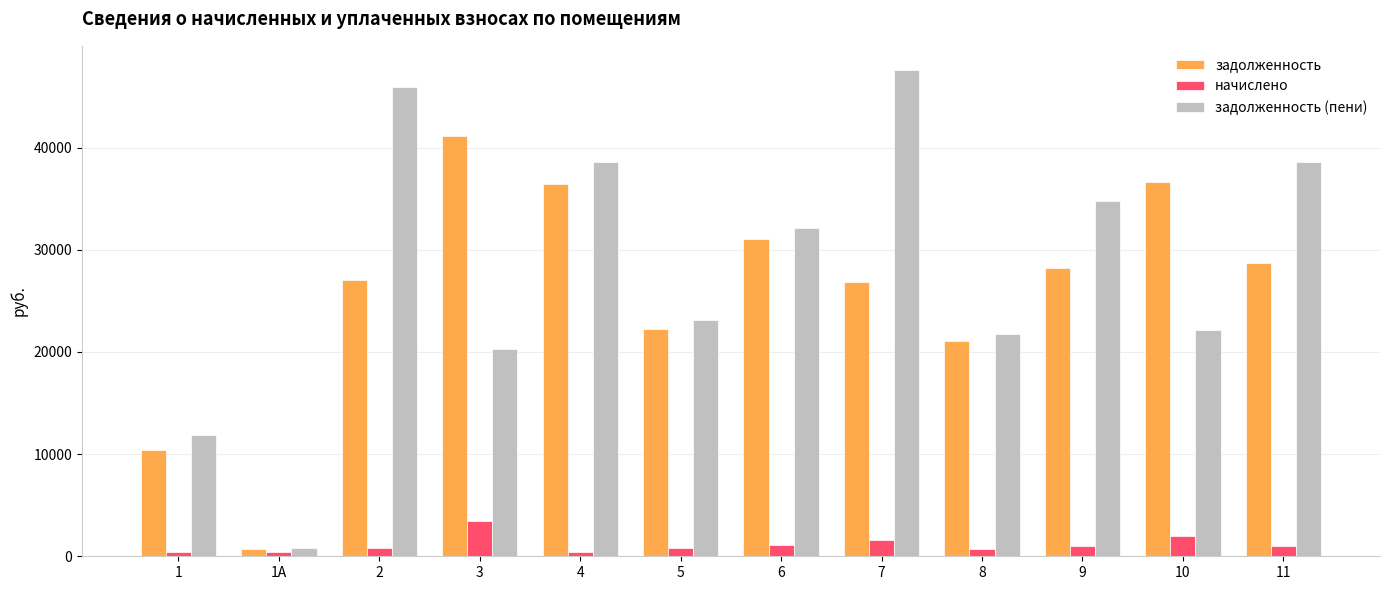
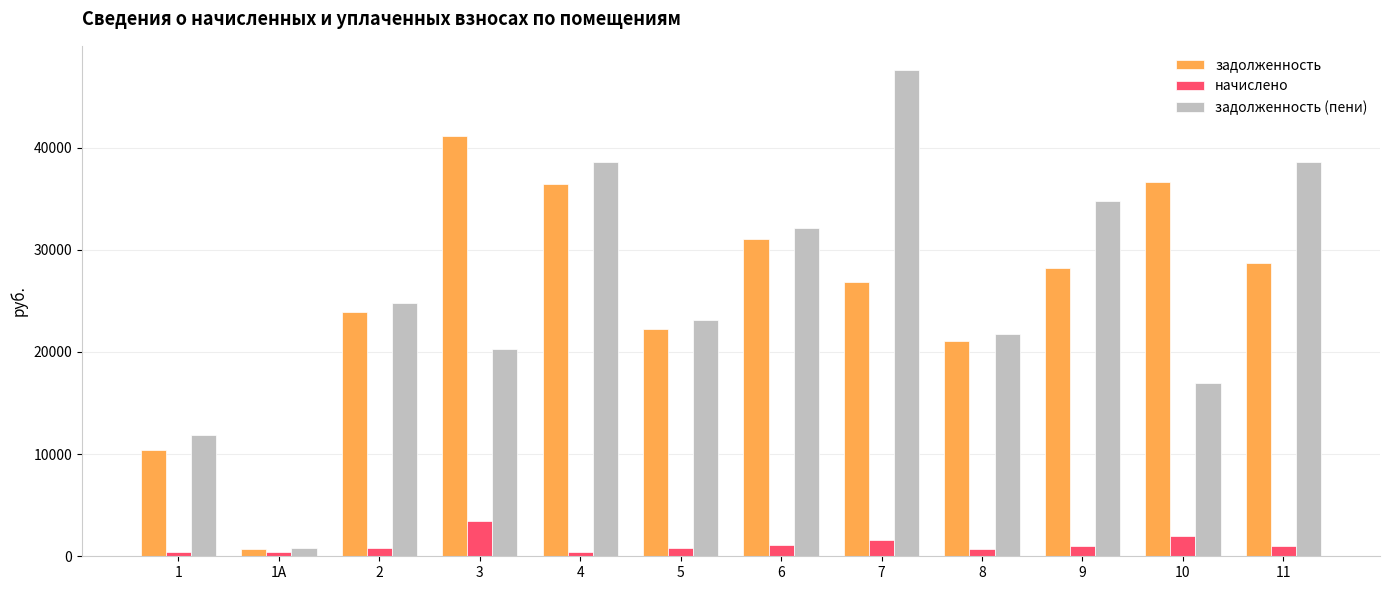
задолженность, 2: 27000 -> 23900
задолженность (пени), 2: 45900 -> 24800
задолженность (пени), 10: 22100 -> 17000
